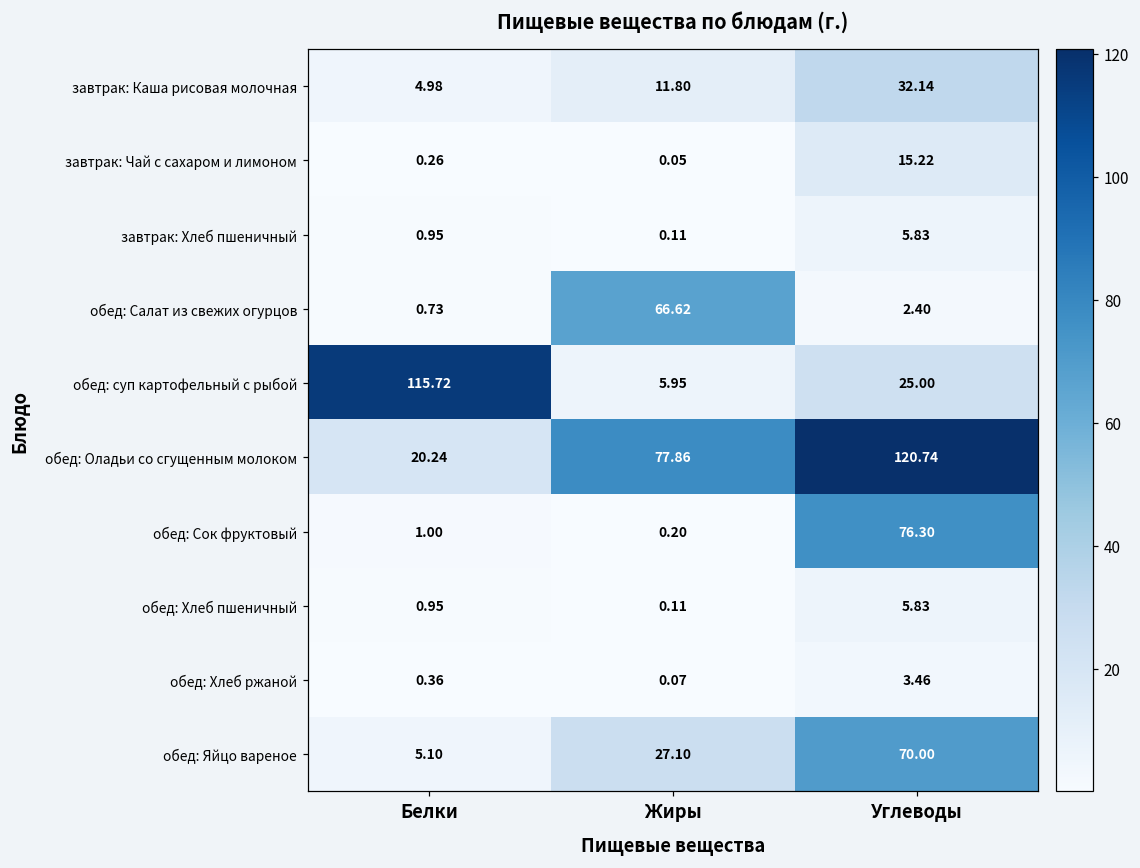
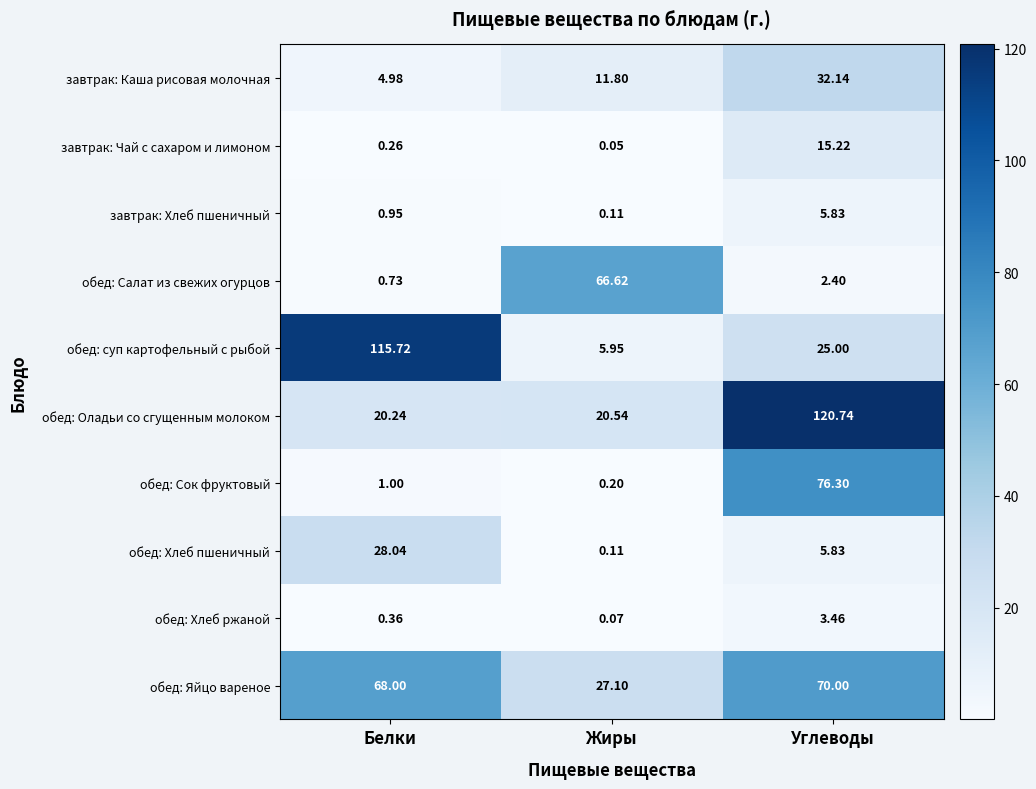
обед: Оладьи со сгущенным молоком, Жиры: 77.86 -> 20.54
обед: Хлеб пшеничный, Белки: 0.95 -> 28.04
обед: Яйцо вареное, Белки: 5.10 -> 68.00
